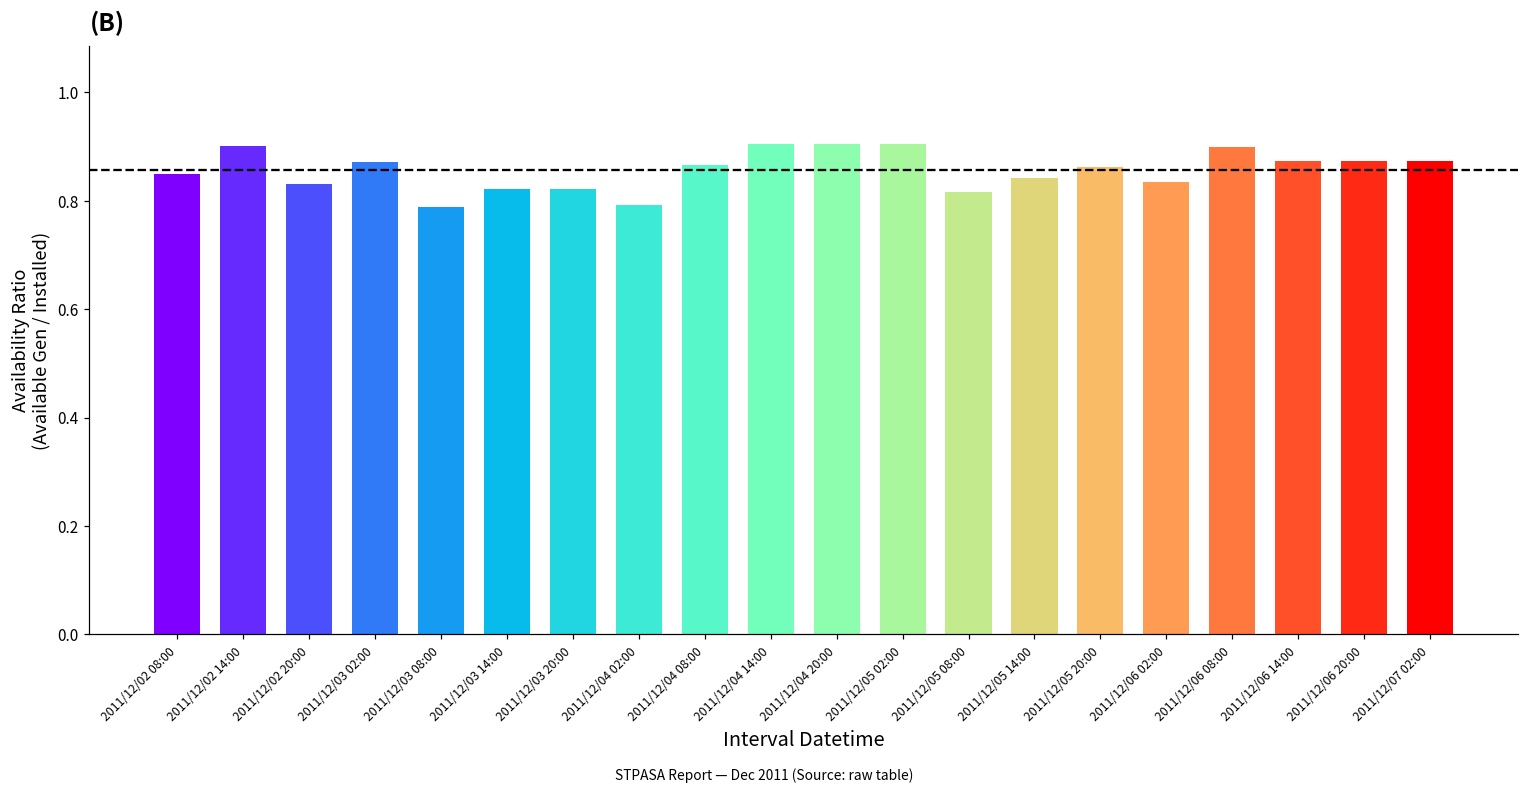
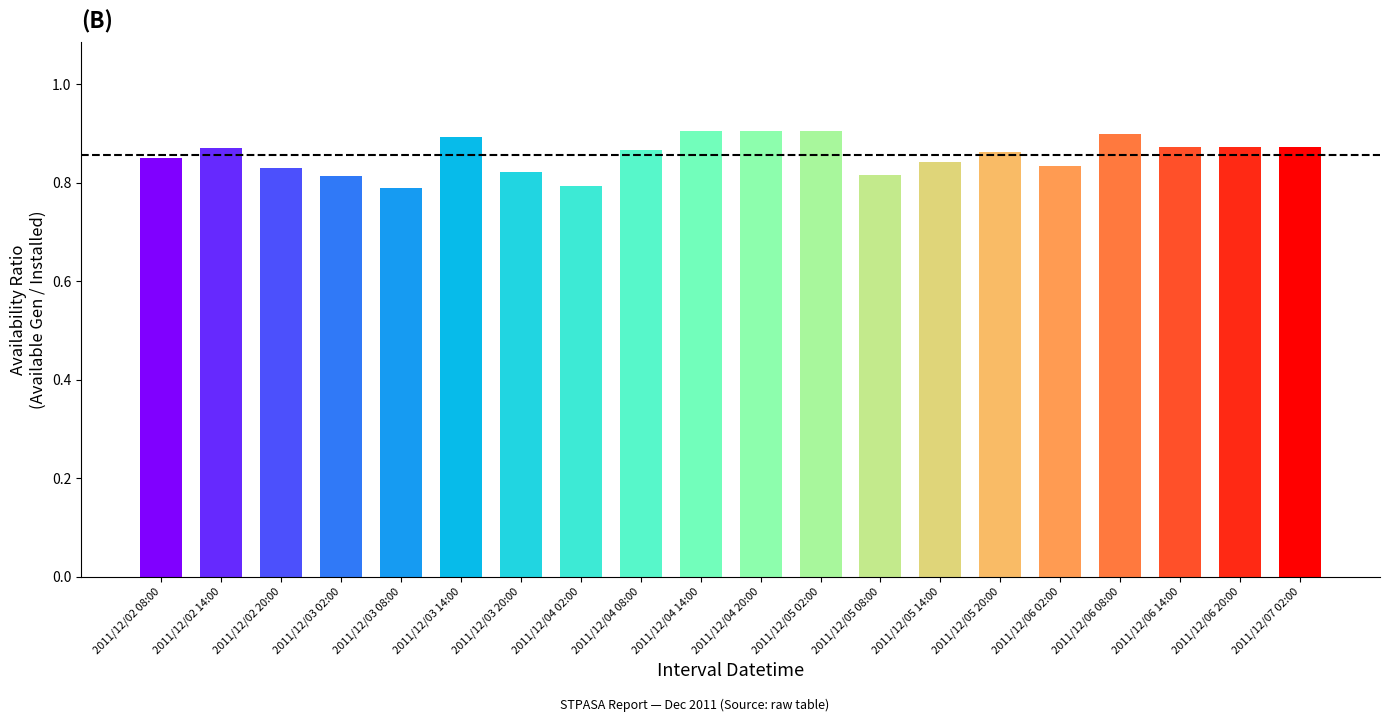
2011/12/02 14:00: 0.90 -> 0.87
2011/12/03 02:00: 0.87 -> 0.81
2011/12/03 14:00: 0.82 -> 0.89
